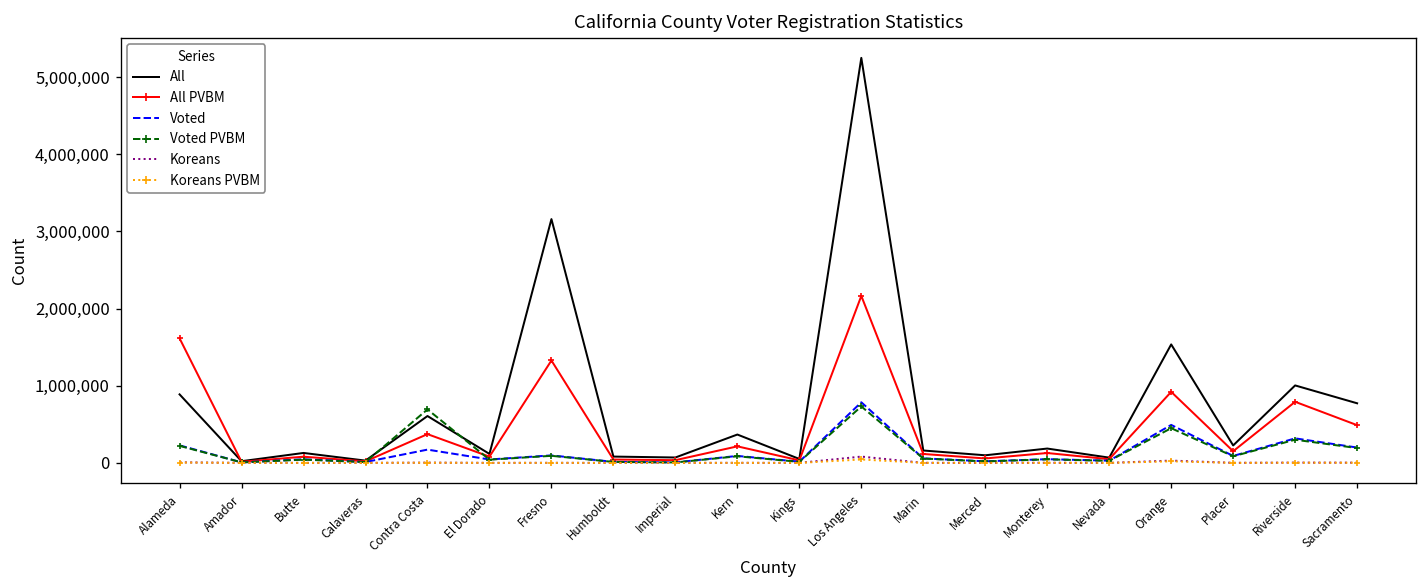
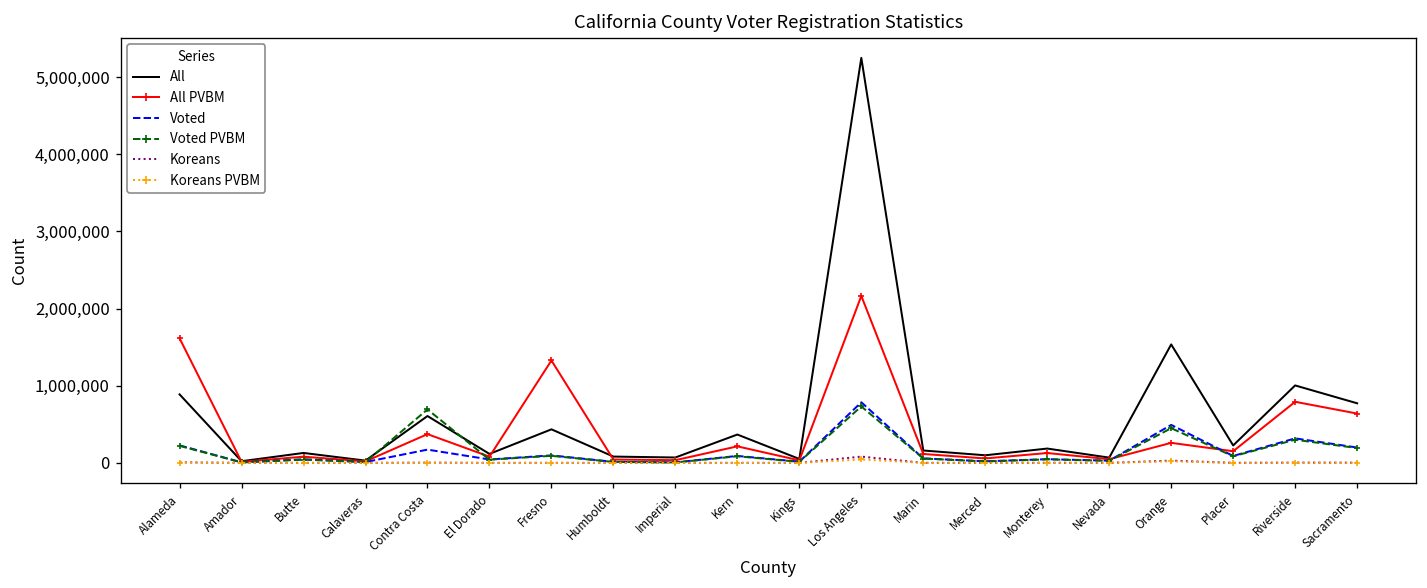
All, Fresno: 3,200,000 -> 400,000
All PVBM, Orange: 900,000 -> 300,000
All PVBM, Sacramento: 500,000 -> 600,000
